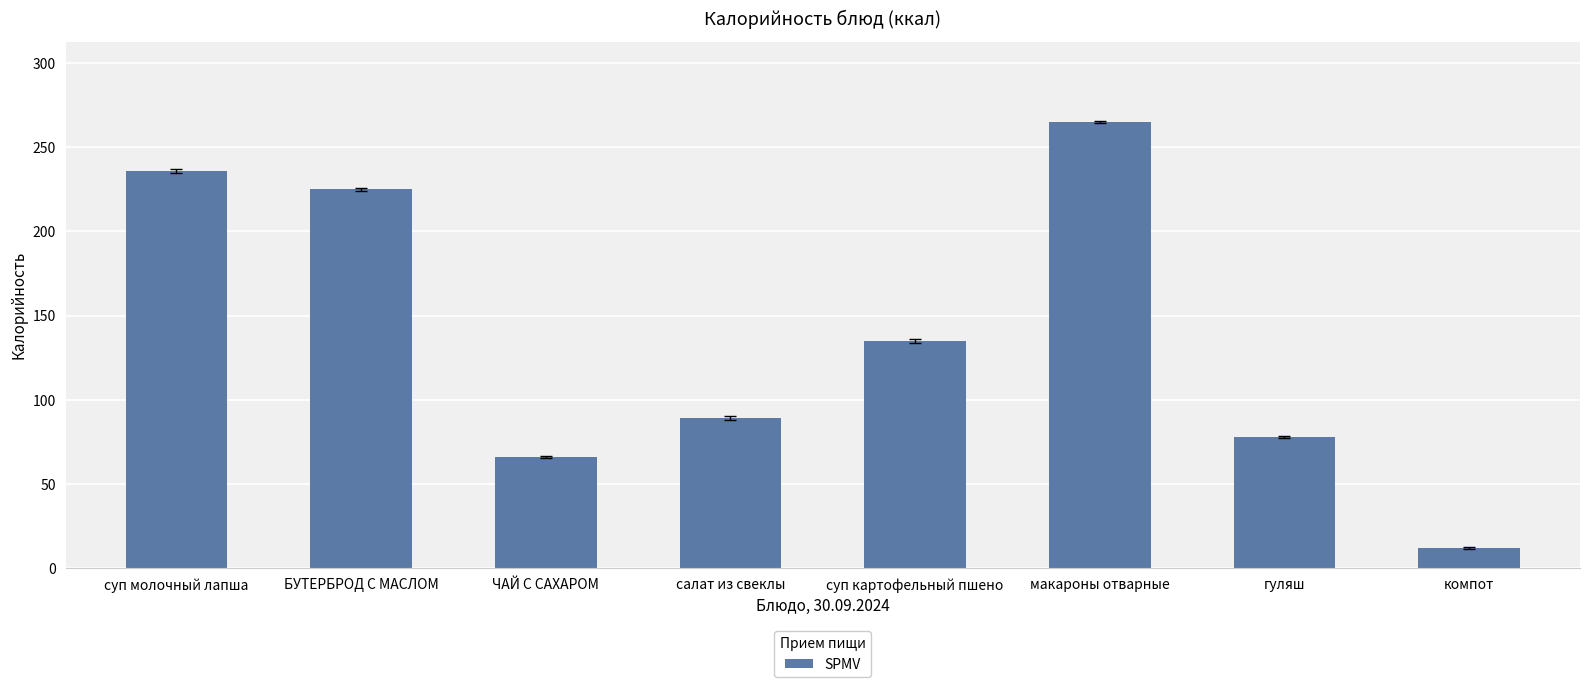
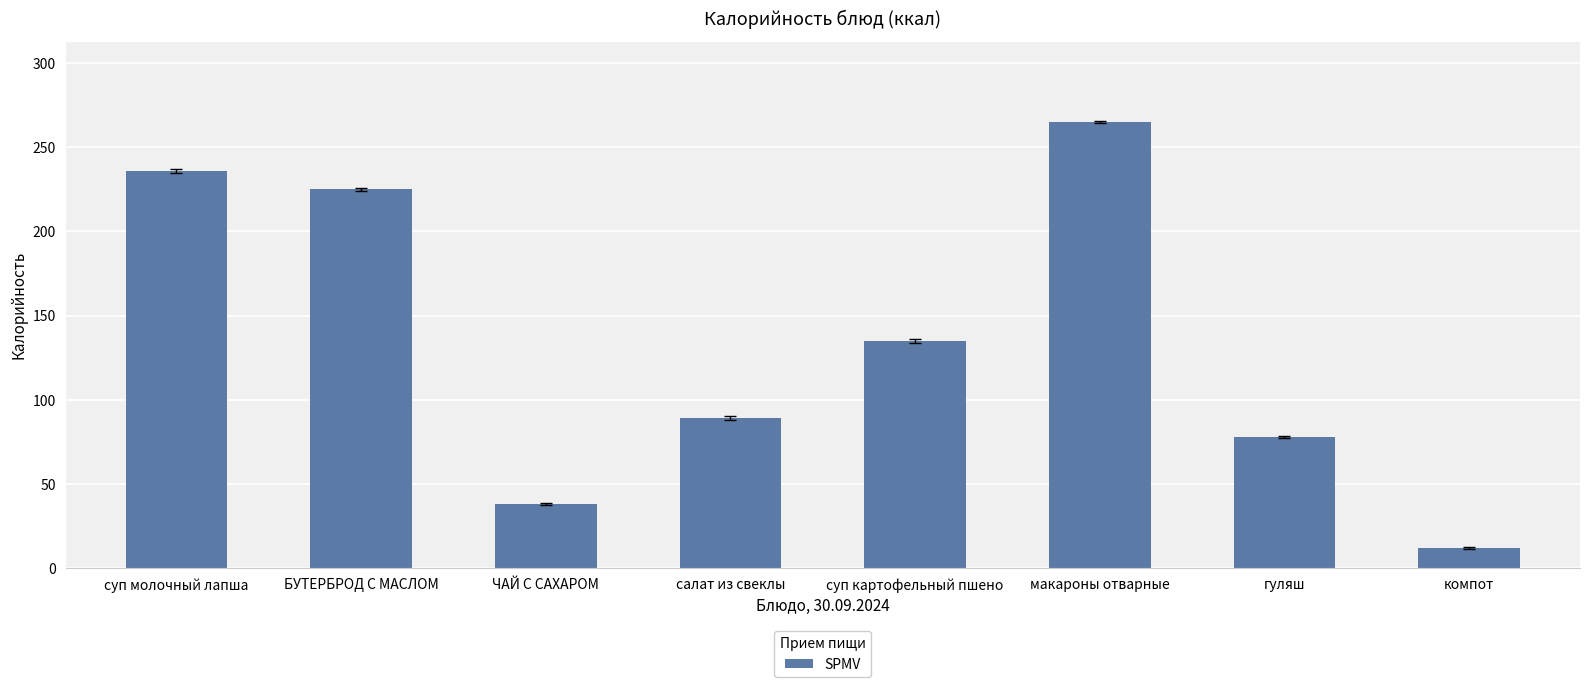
SPMV, ЧАЙ С САХАРОМ: 66 -> 38
